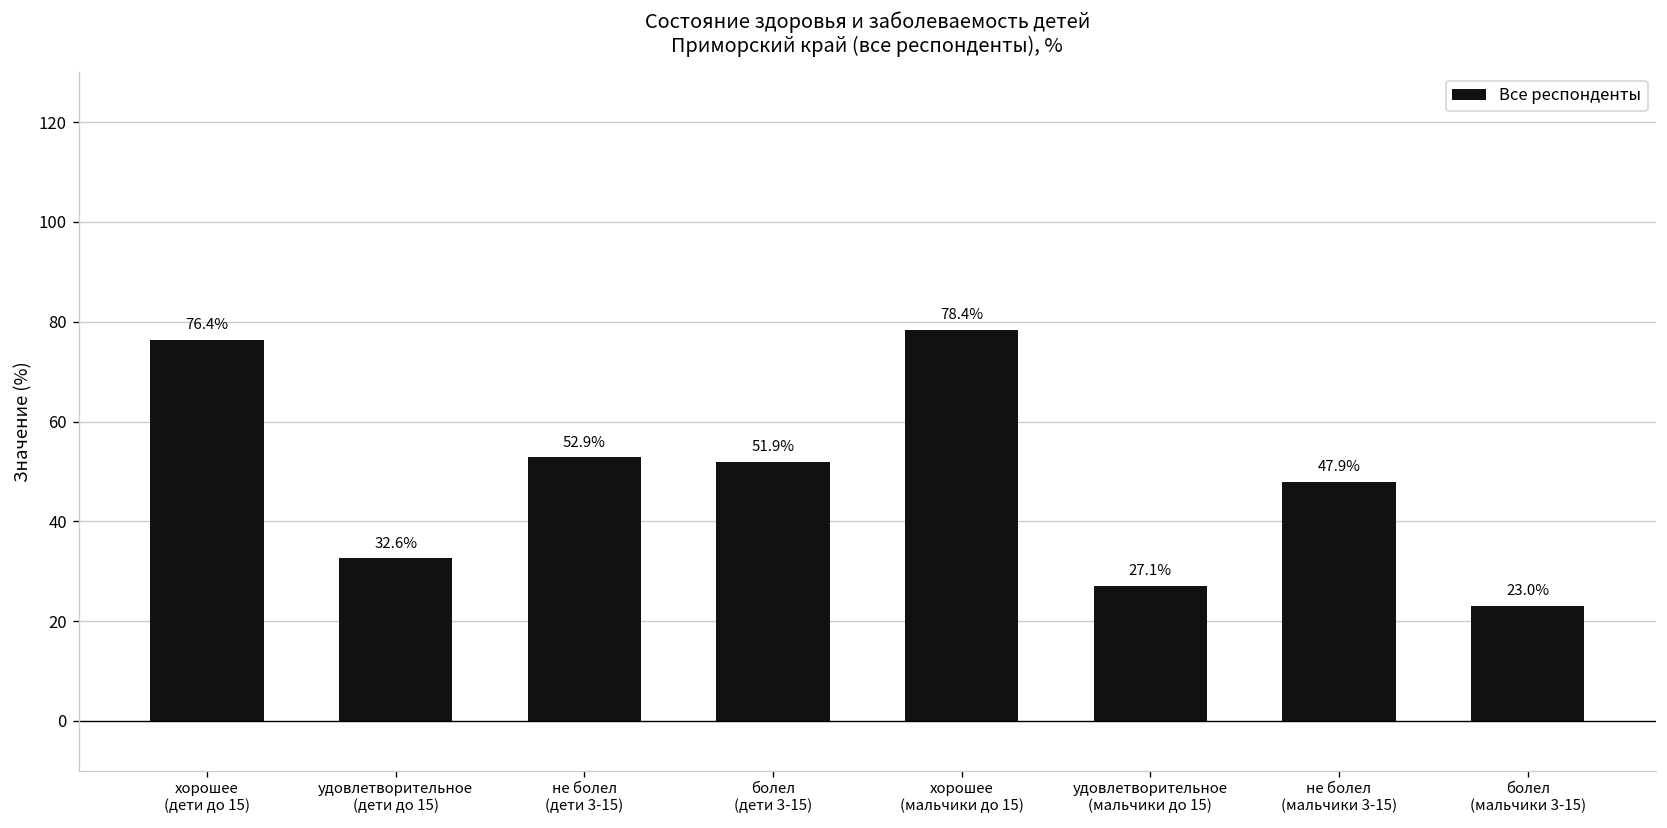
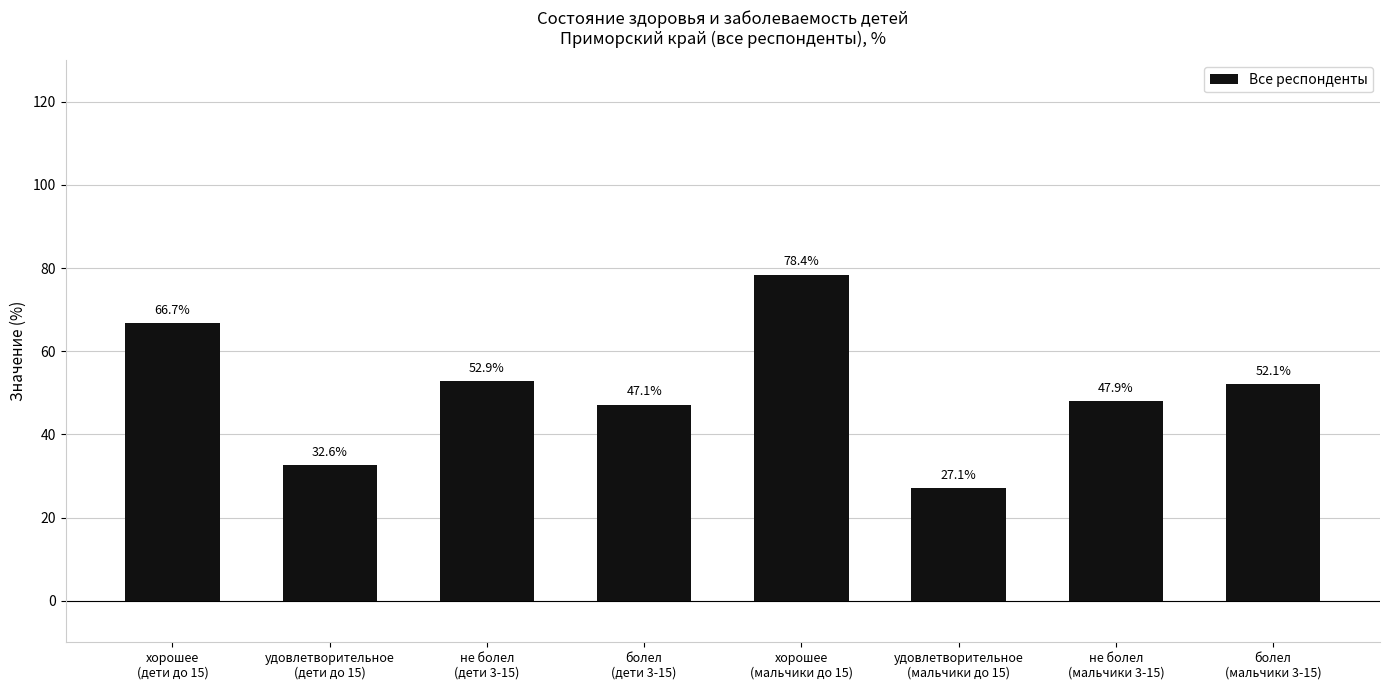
хорошее (дети до 15): 76.4% -> 66.7%
болел (дети 3-15): 51.9% -> 47.1%
болел (мальчики 3-15): 23.0% -> 52.1%
